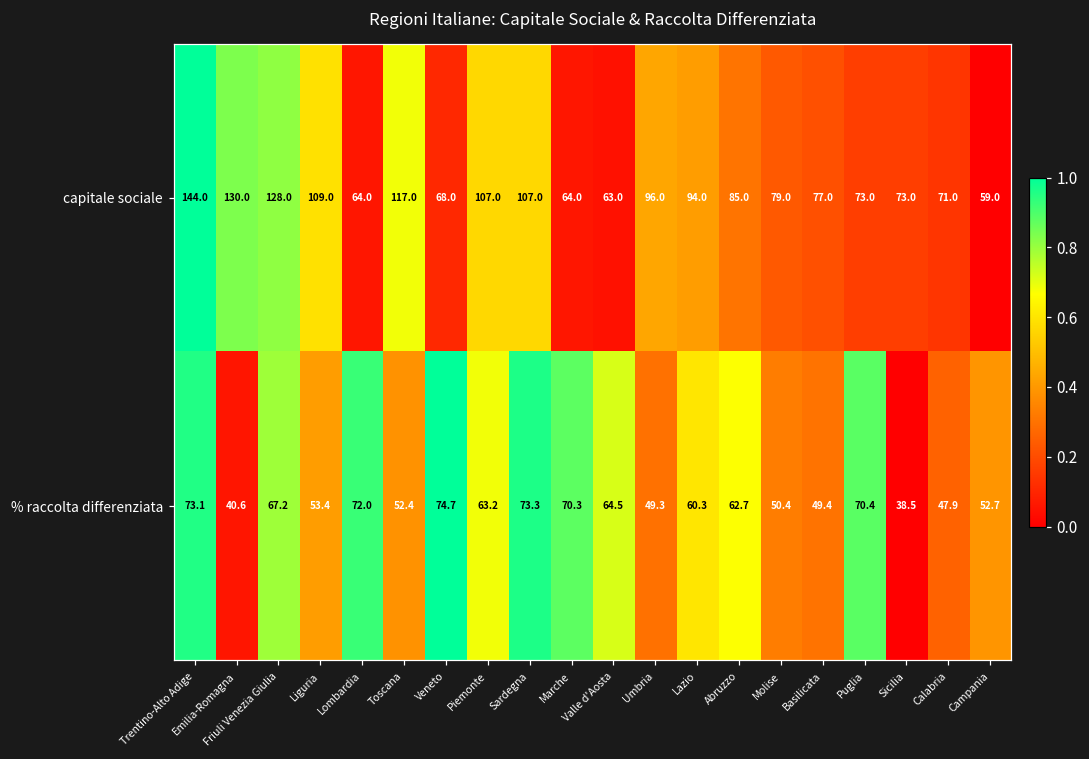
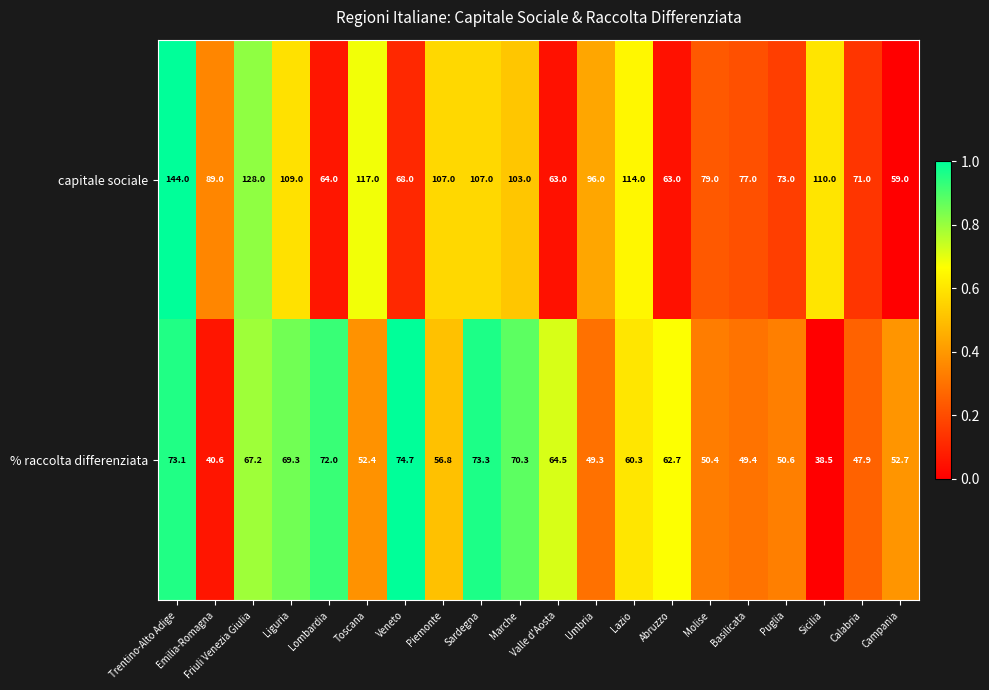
capitale sociale, Emilia-Romagna: 130.0 -> 89.0
capitale sociale, Marche: 64.0 -> 103.0
capitale sociale, Lazio: 94.0 -> 114.0
capitale sociale, Abruzzo: 85.0 -> 63.0
capitale sociale, Sicilia: 73.0 -> 110.0
% raccolta differenziata, Liguria: 53.4 -> 69.3
% raccolta differenziata, Piemonte: 63.2 -> 56.8
% raccolta differenziata, Puglia: 70.4 -> 50.6
